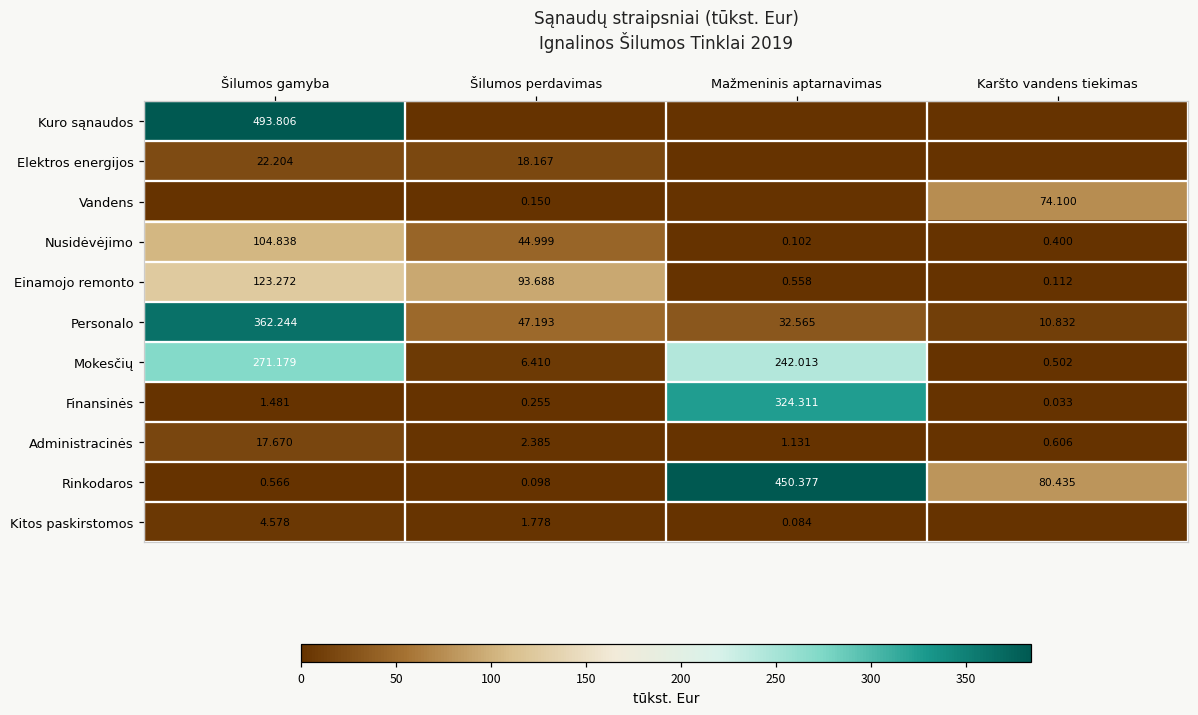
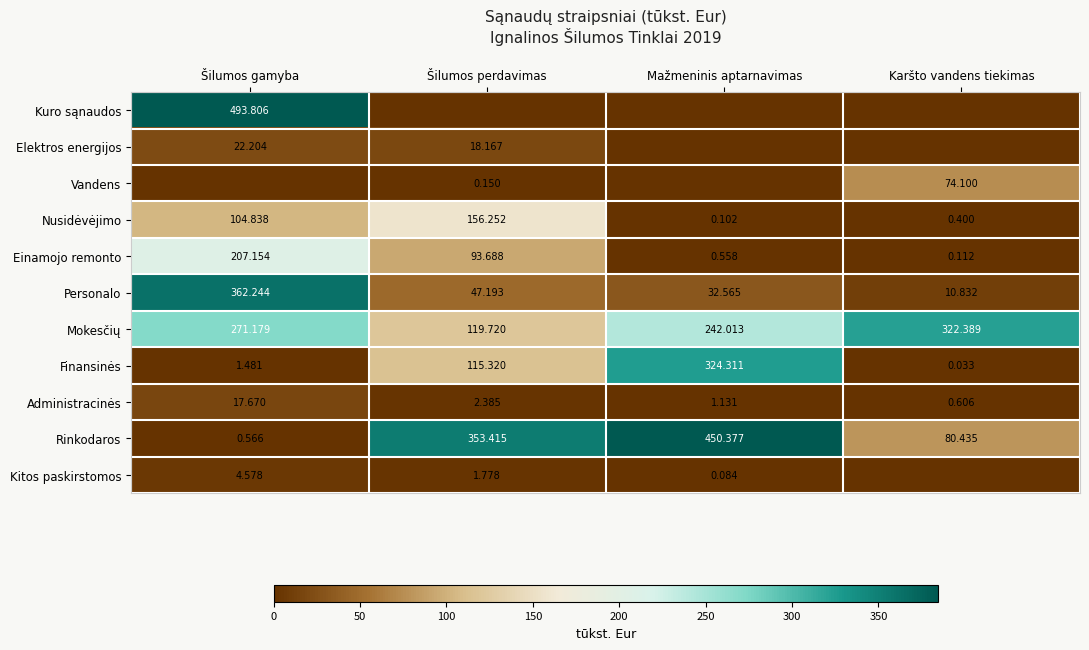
Nusidėvėjimo, Šilumos perdavimas: 44.999 -> 156.252
Einamojo remonto, Šilumos gamyba: 123.272 -> 207.154
Mokesčių, Šilumos perdavimas: 6.410 -> 119.720
Mokesčių, Karšto vandens tiekimas: 0.502 -> 322.389
Finansinės, Šilumos perdavimas: 0.255 -> 115.320
Rinkodaros, Šilumos perdavimas: 0.098 -> 353.415
